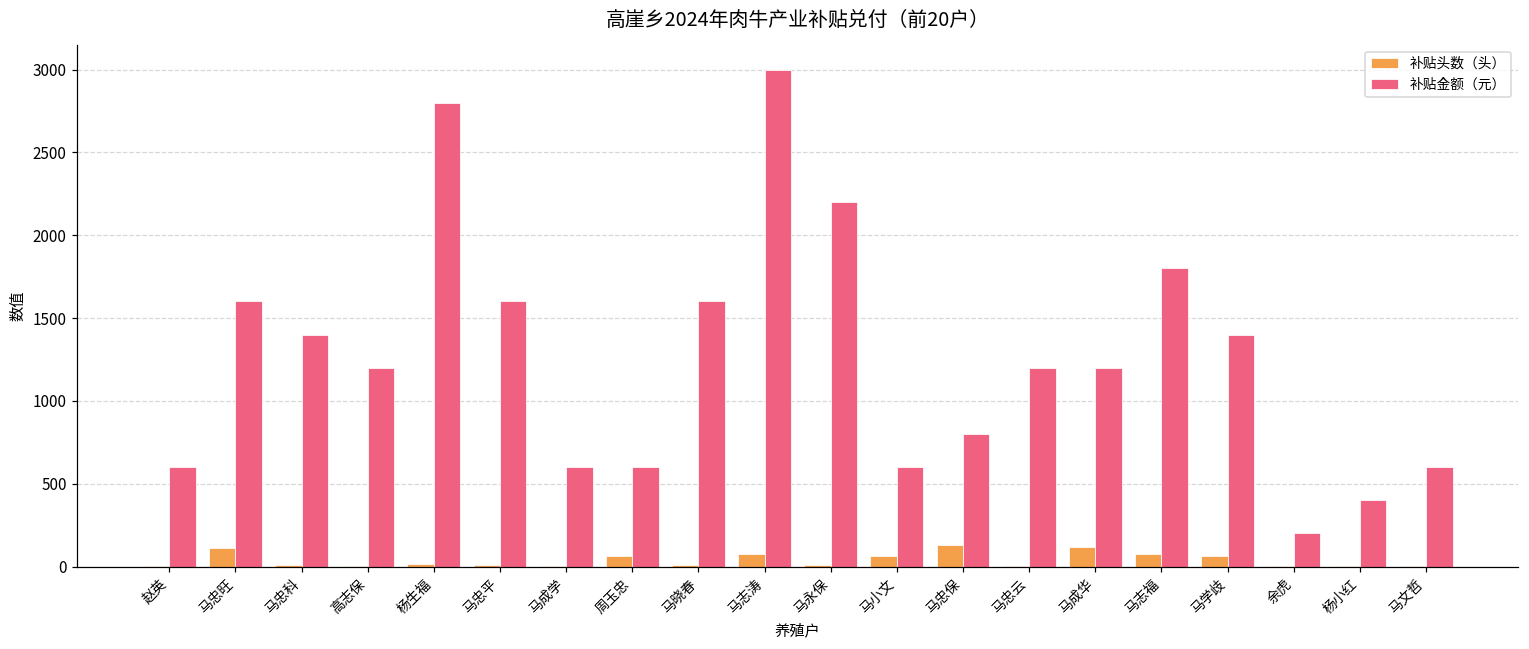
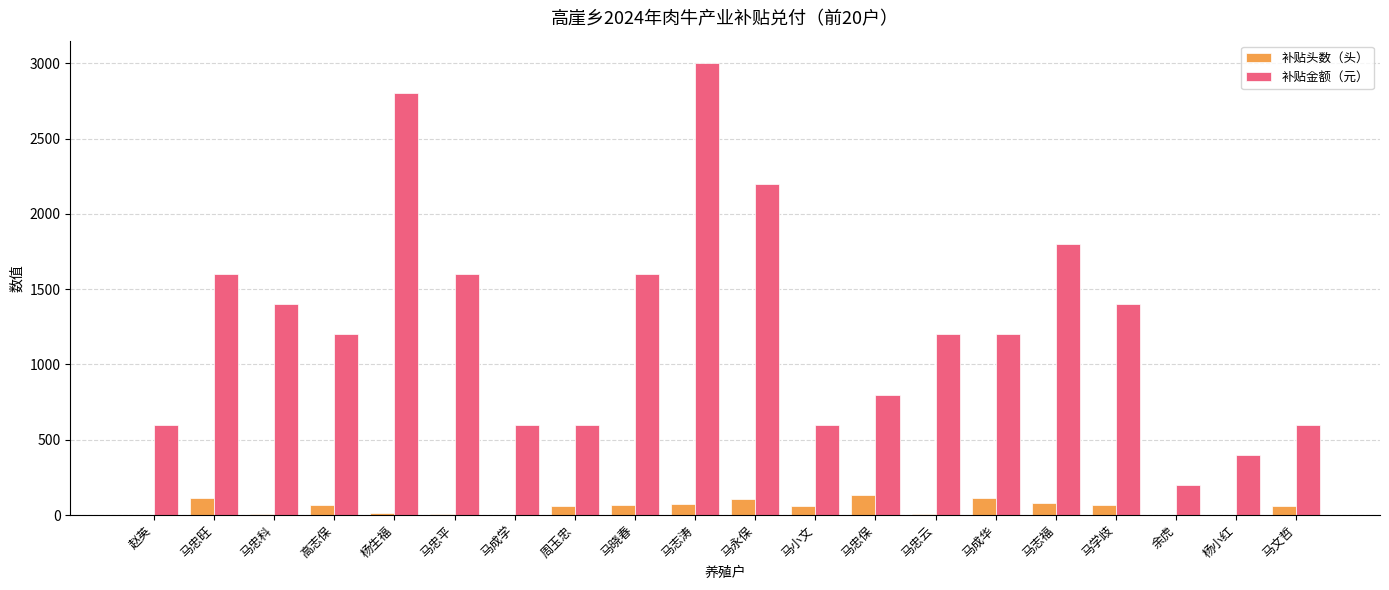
补贴头数（头）, 高志保: 10 -> 70
补贴头数（头）, 马晓春: 10 -> 60
补贴头数（头）, 马永保: 10 -> 110
补贴头数（头）, 马文哲: 0 -> 60
